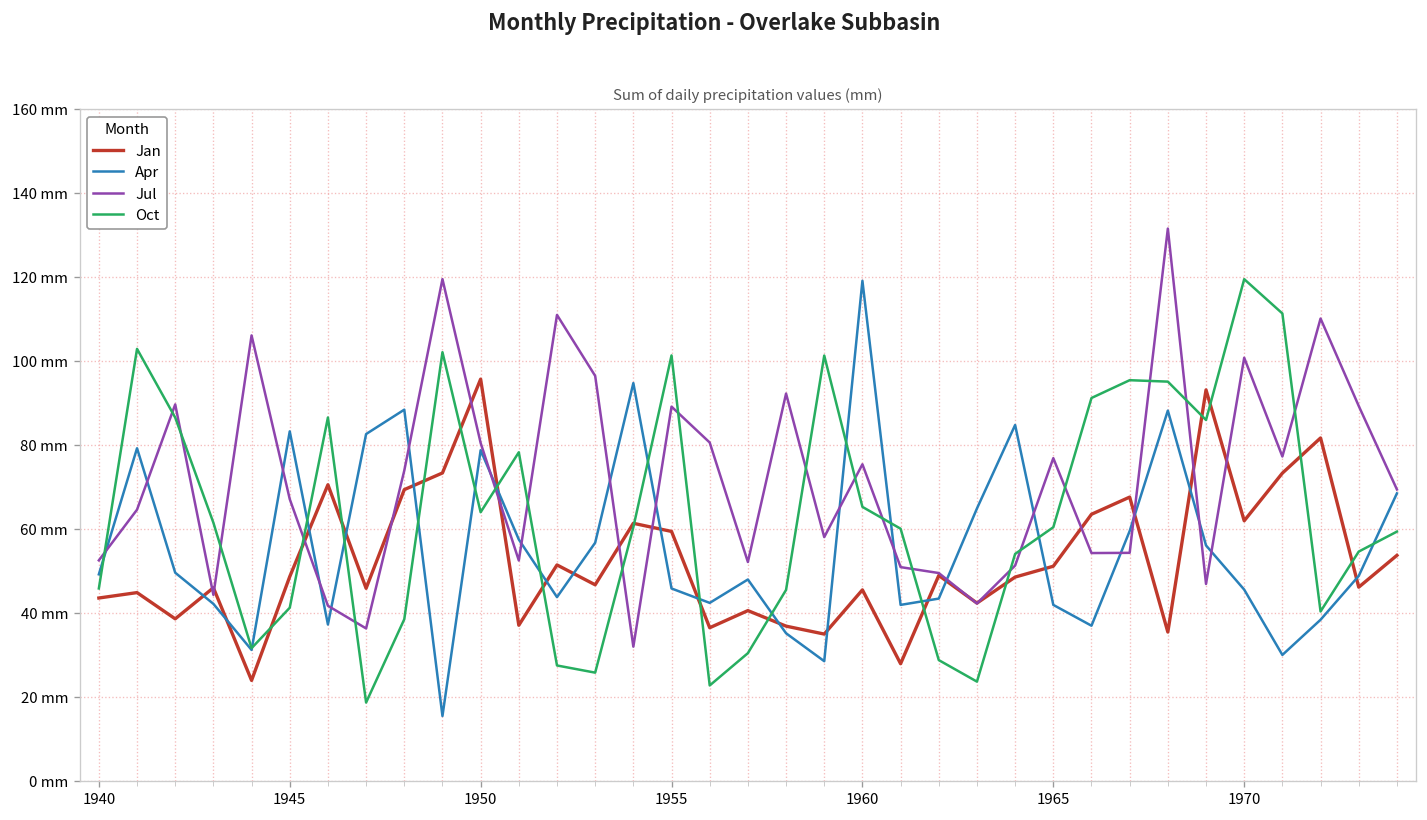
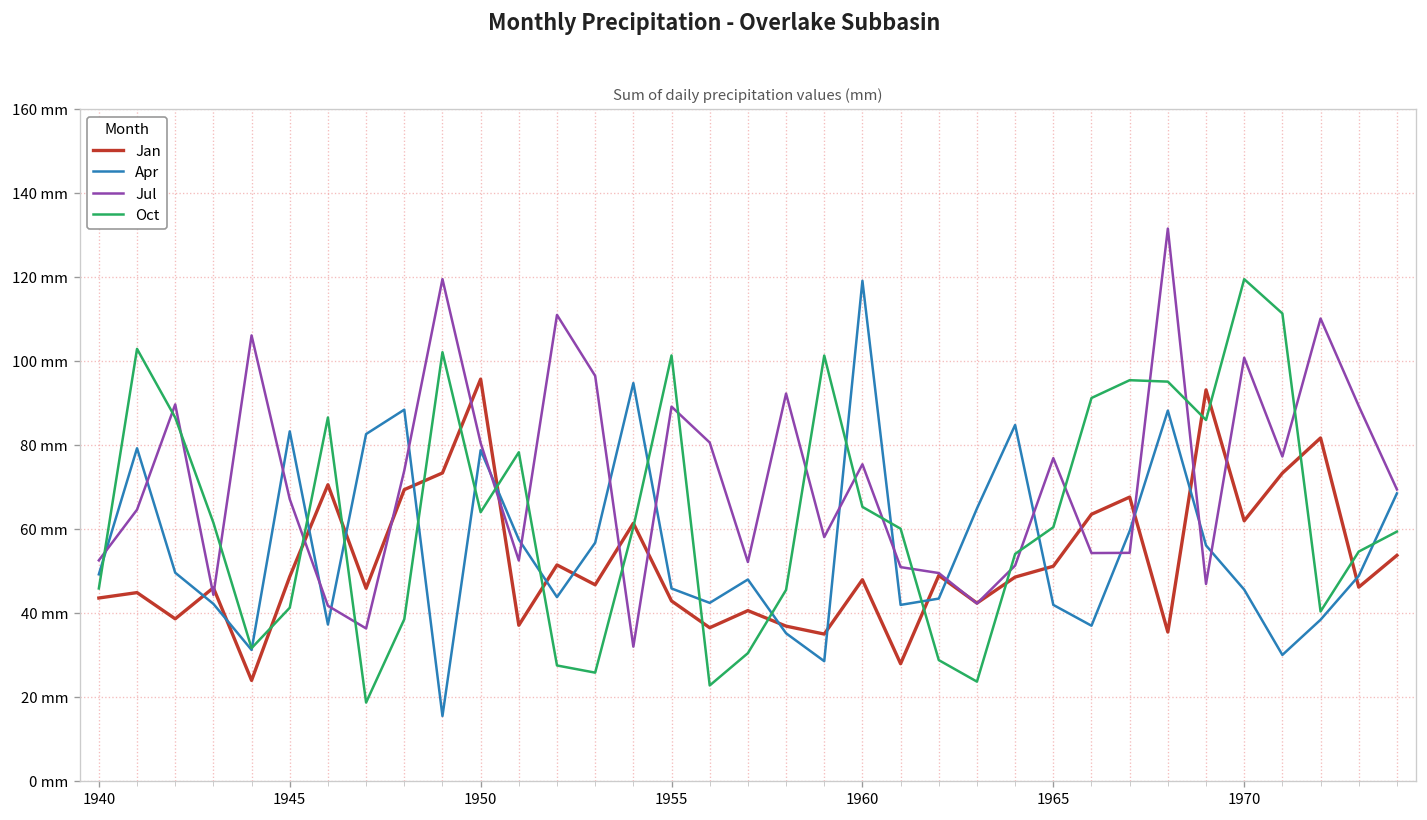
Jan, 1955: 59 mm -> 43 mm
Jan, 1960: 45 mm -> 48 mm
